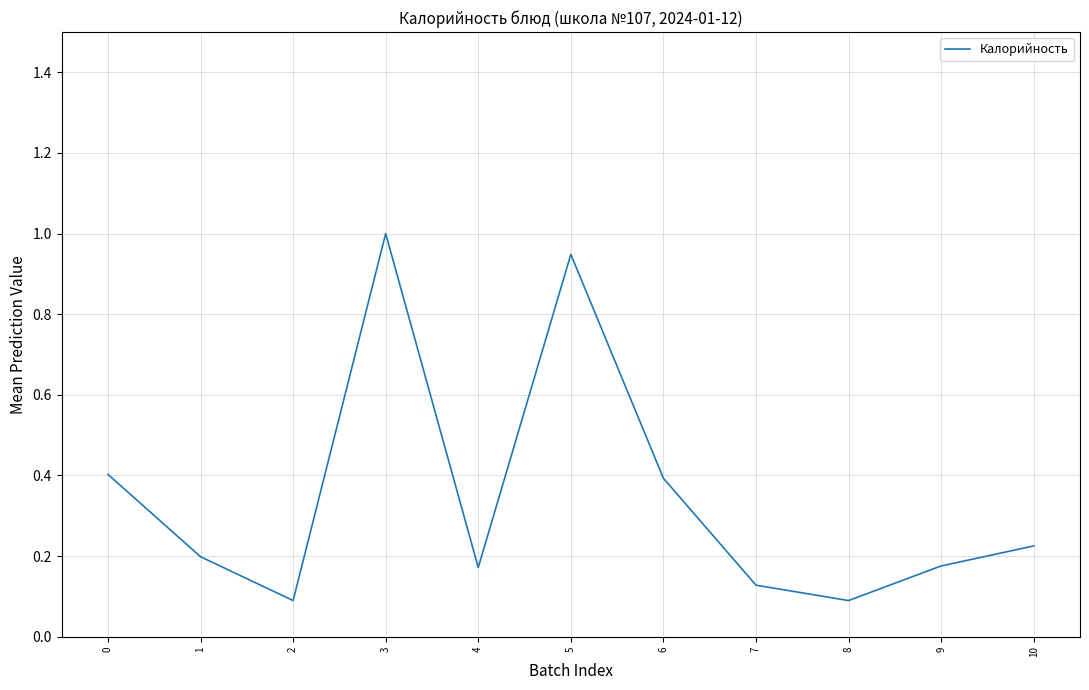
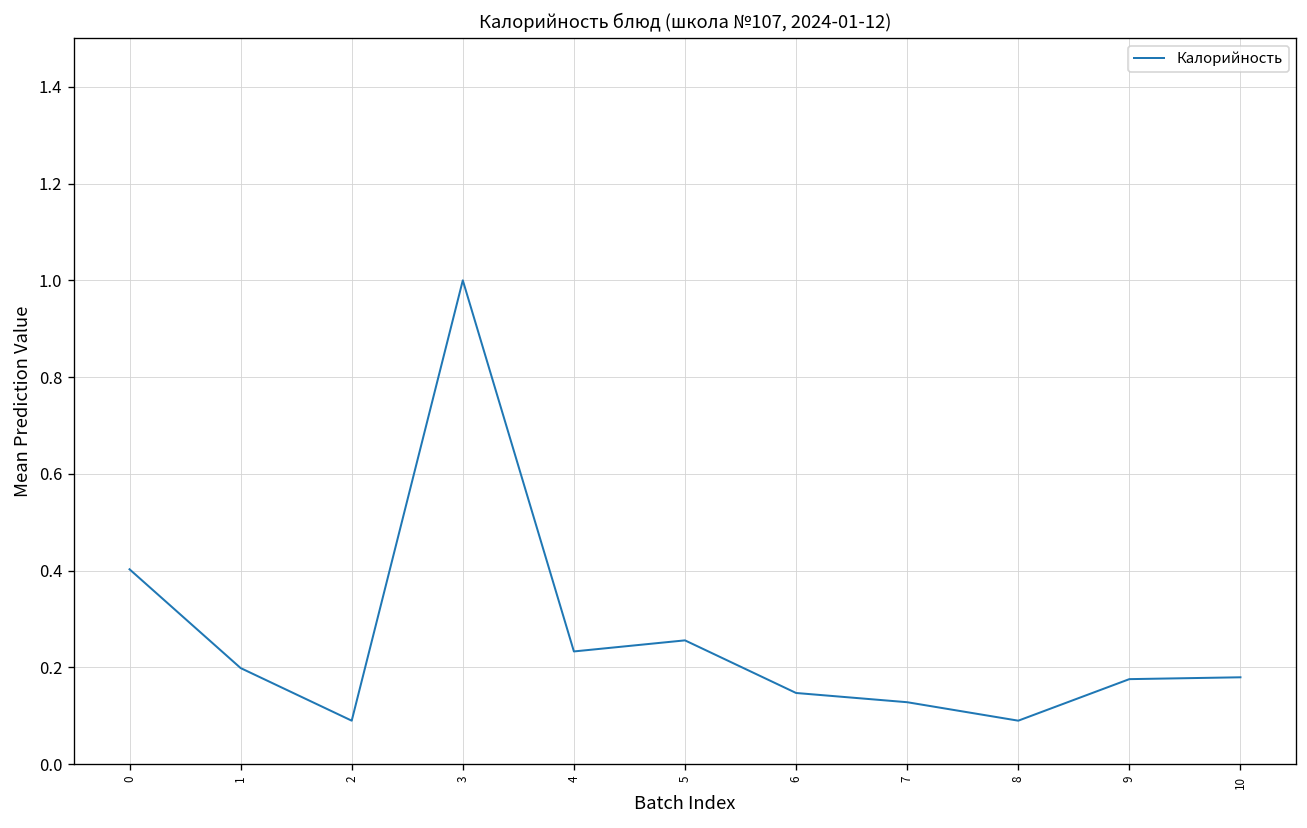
4: 0.17 -> 0.23
5: 0.95 -> 0.26
6: 0.39 -> 0.15
10: 0.23 -> 0.18
